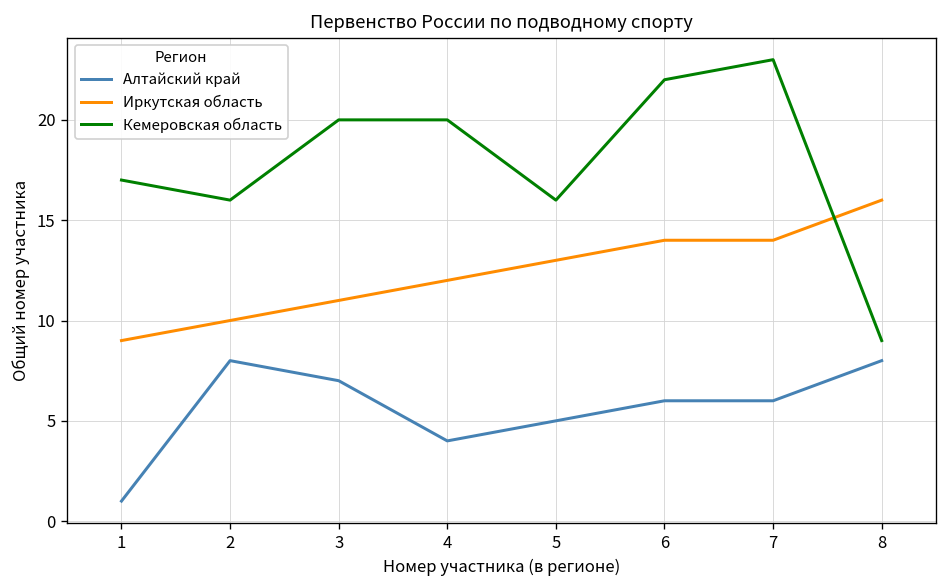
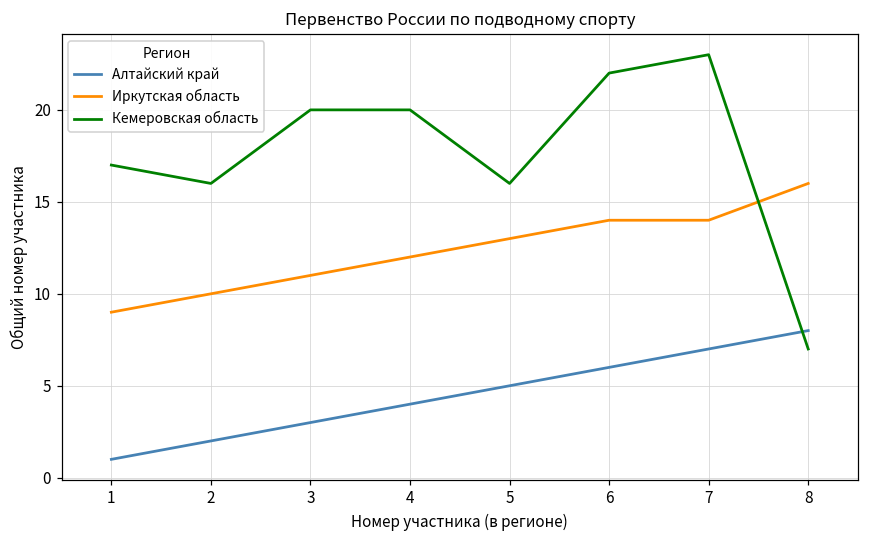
Алтайский край, 2: 8 -> 2
Алтайский край, 3: 7 -> 3
Алтайский край, 7: 6 -> 7
Кемеровская область, 8: 9 -> 7
